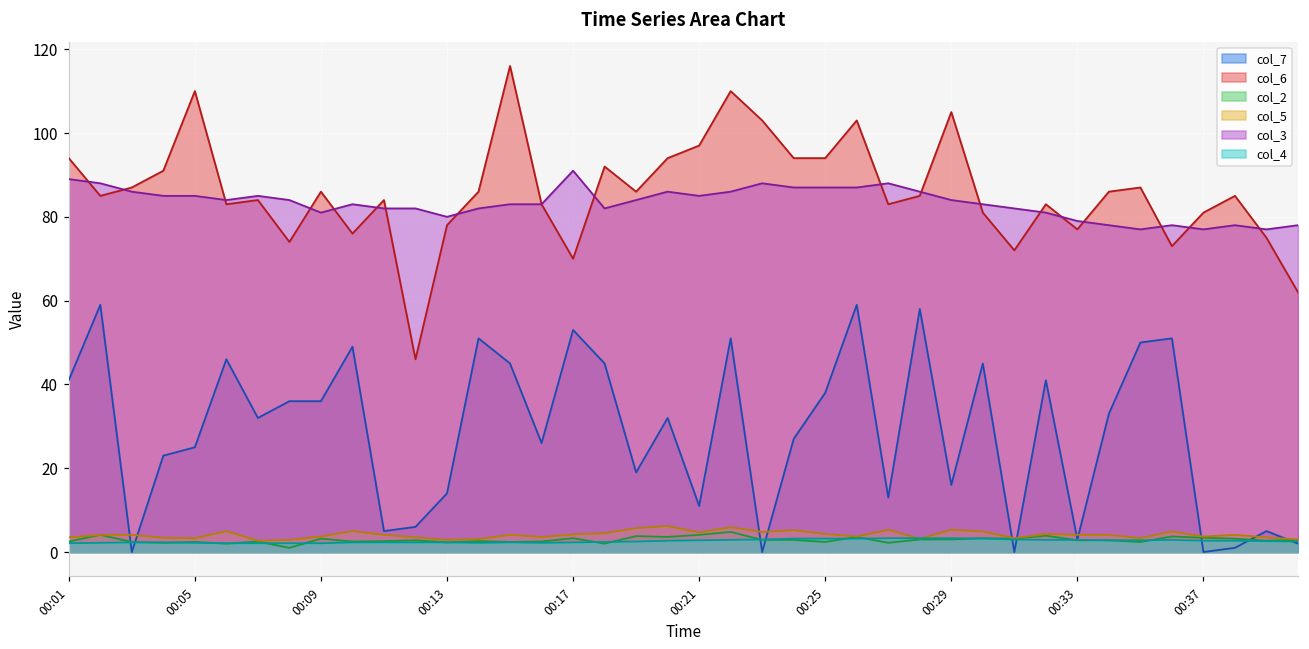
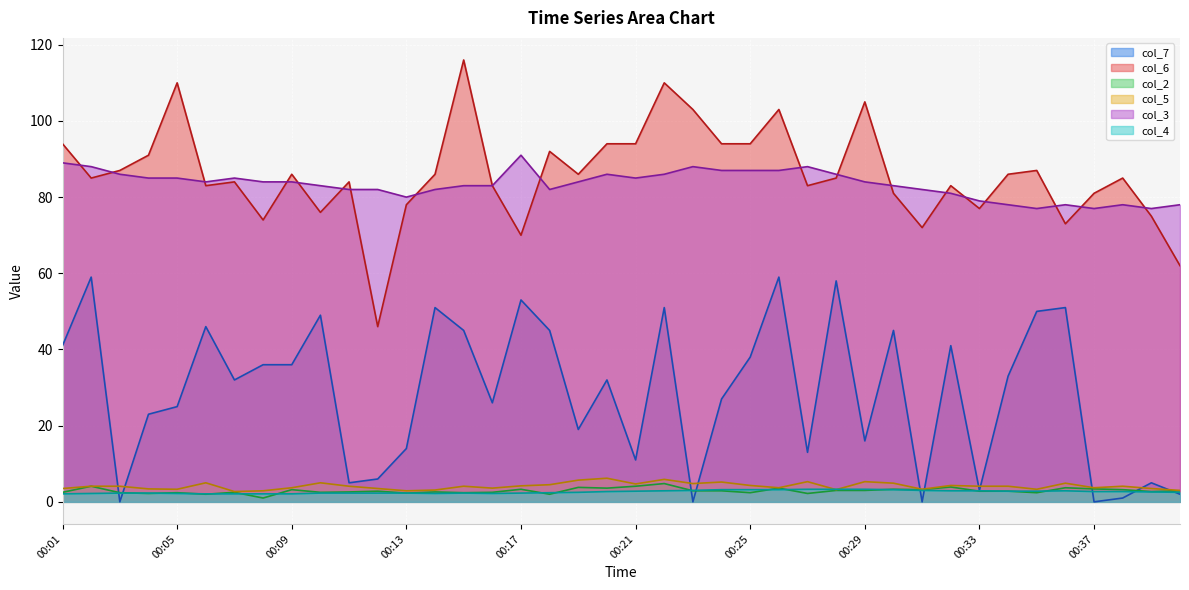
col_3, 00:09: 81 -> 84
col_6, 00:21: 97 -> 94
